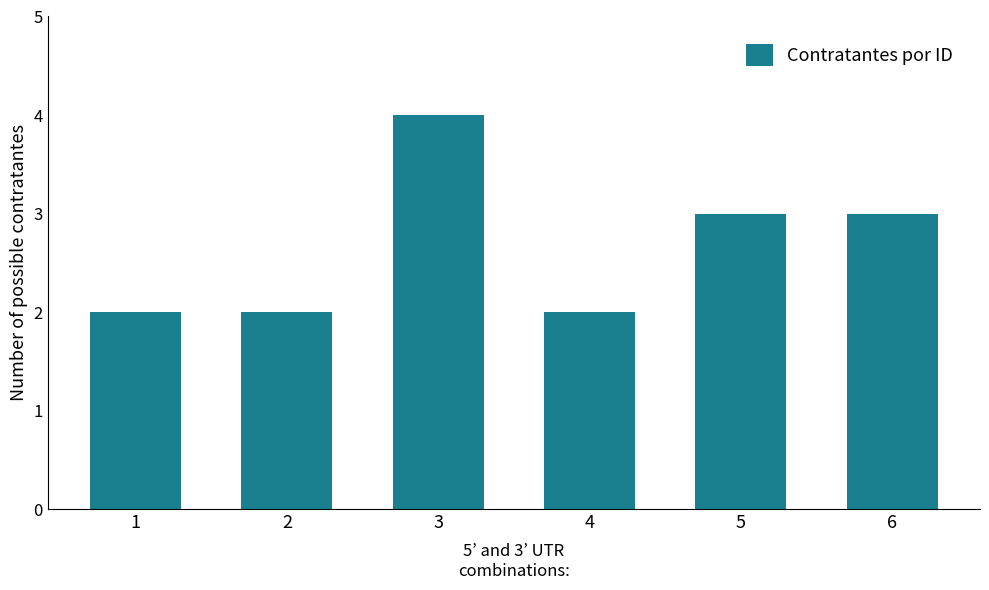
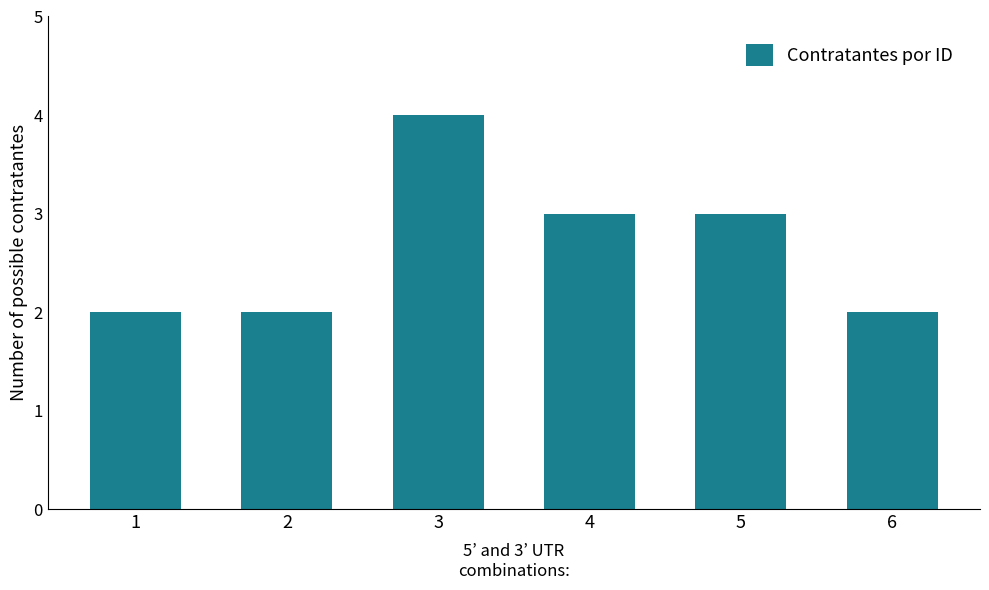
4: 2 -> 3
6: 3 -> 2
